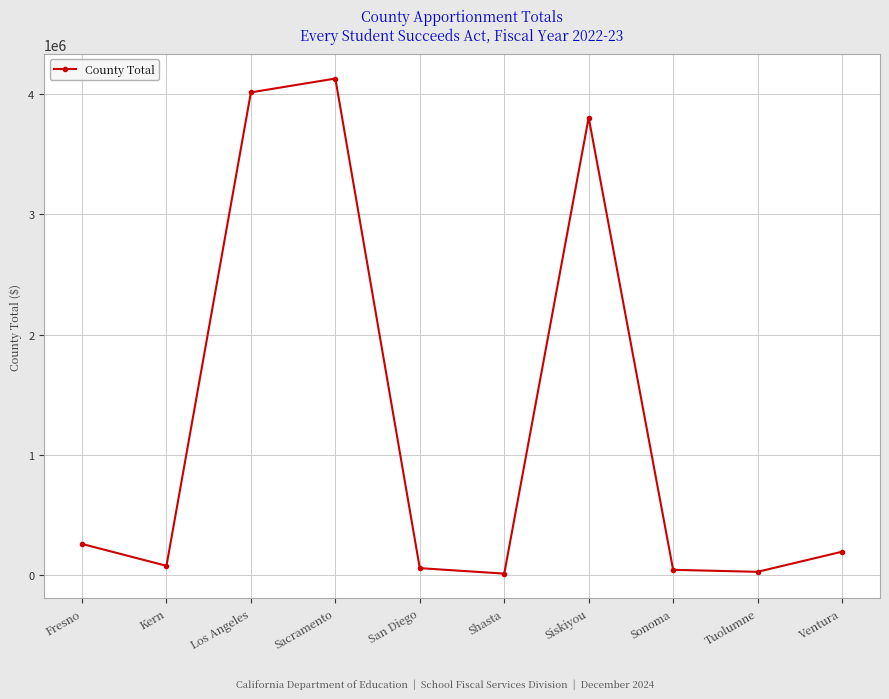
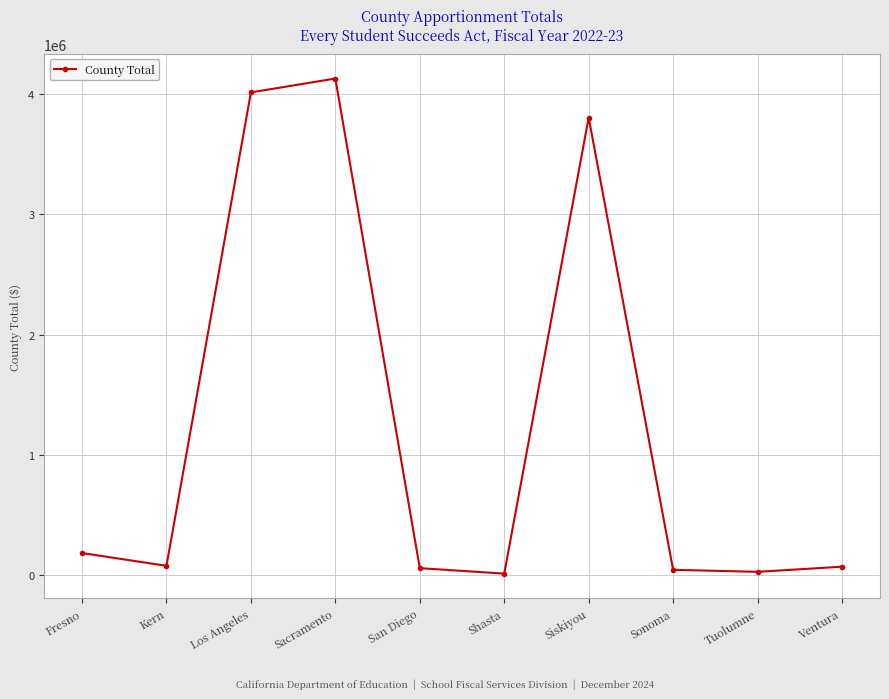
Fresno: 260000 -> 180000
Ventura: 190000 -> 70000
